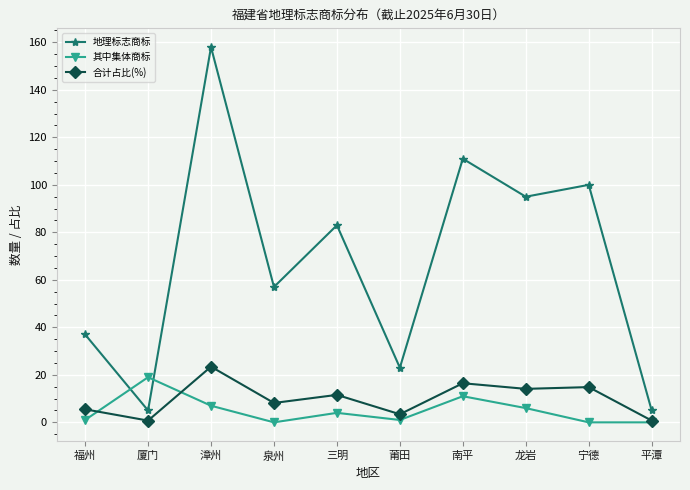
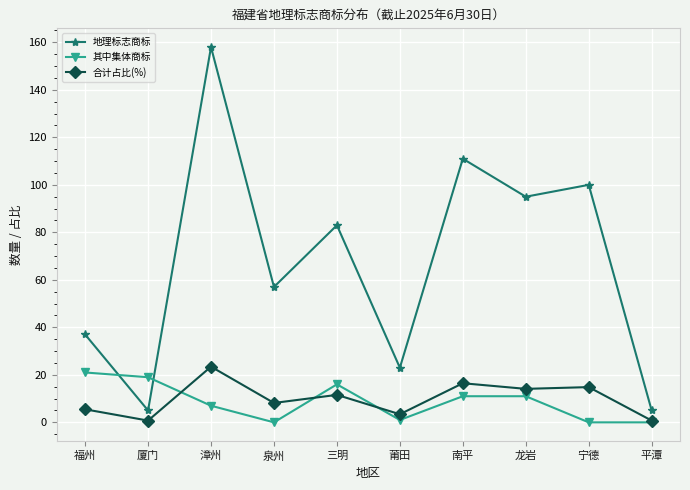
其中集体商标, 福州: 1 -> 21
其中集体商标, 三明: 4 -> 16
其中集体商标, 龙岩: 6 -> 11
